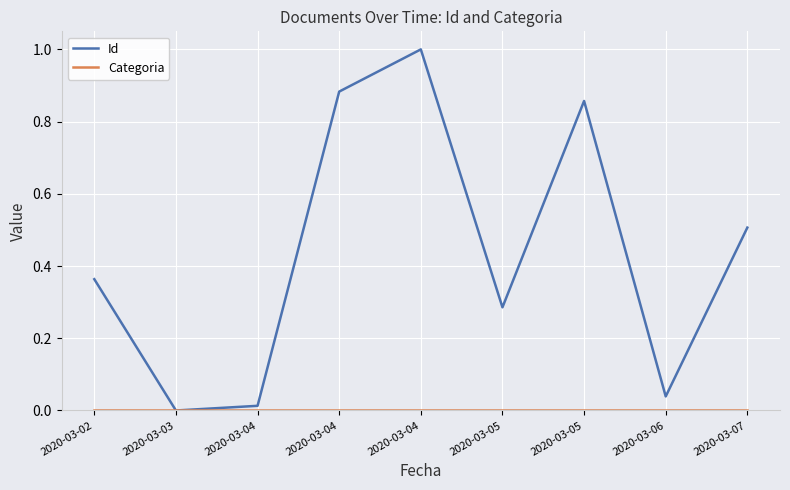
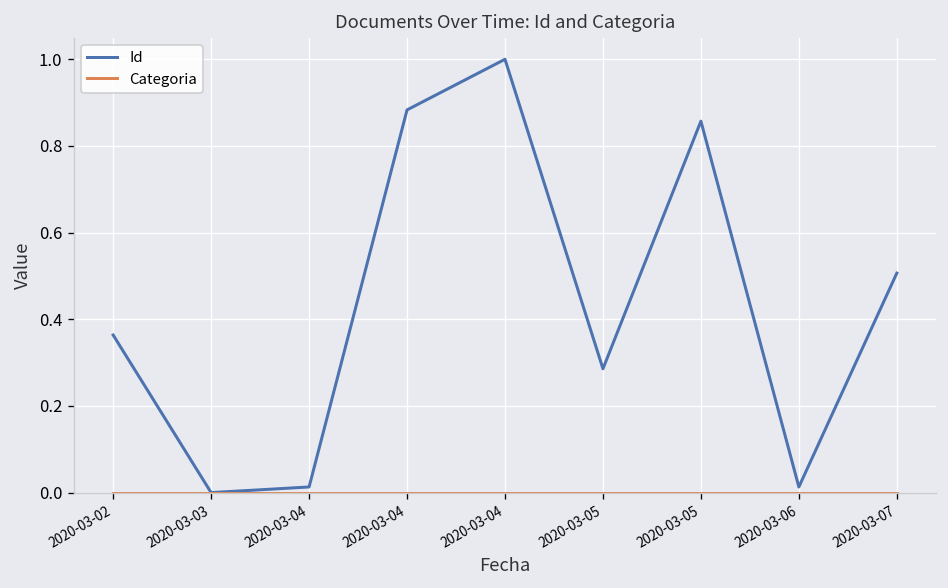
Id, 2020-03-06: 0.04 -> 0.01
